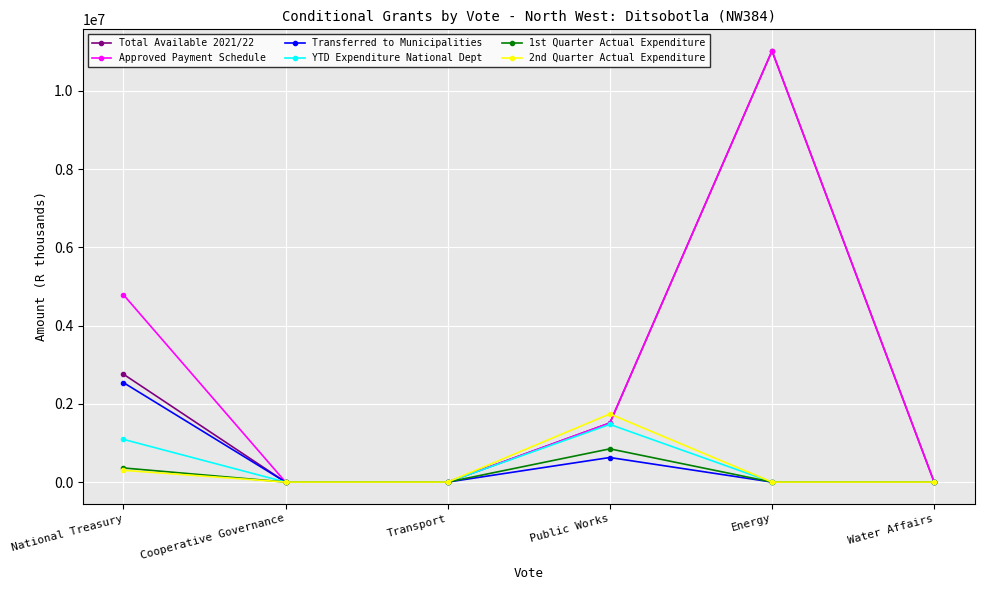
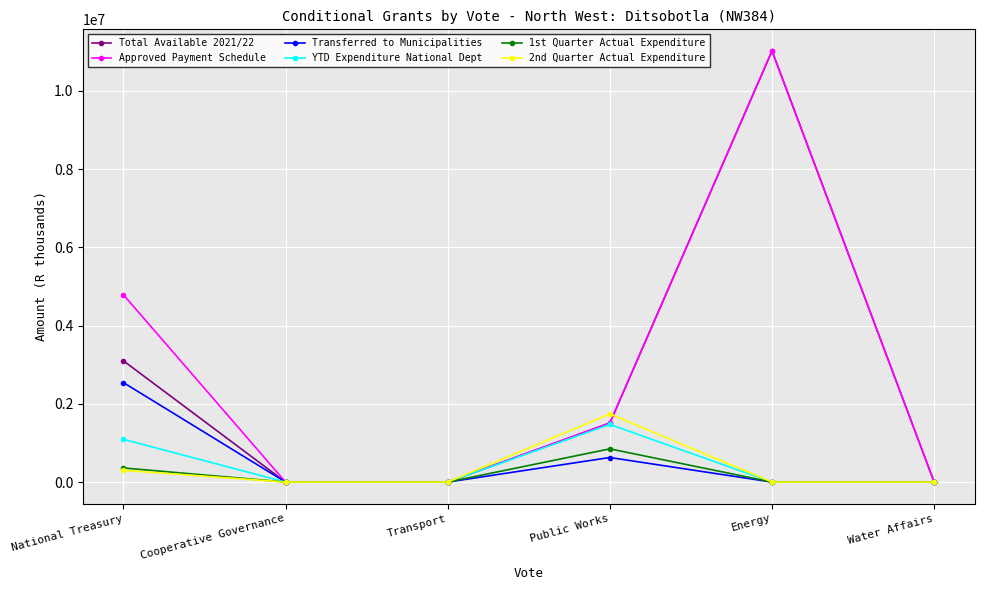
Total Available 2021/22, National Treasury: 2800000 -> 3100000
